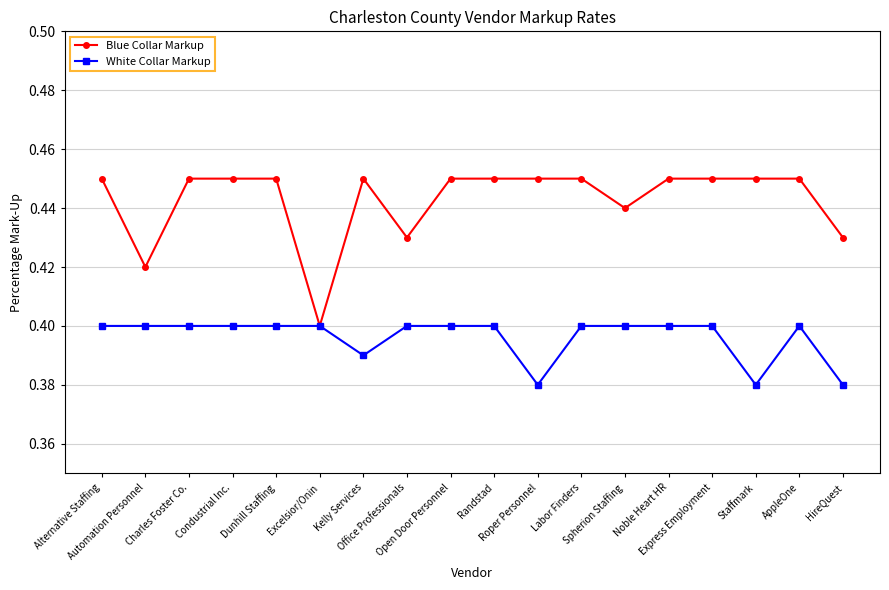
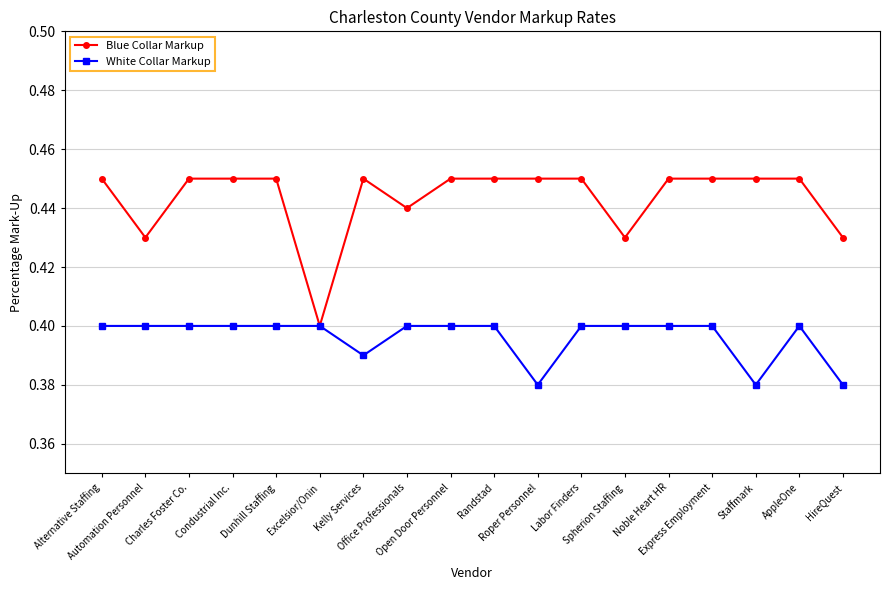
Blue Collar Markup, Automation Personnel: 0.42 -> 0.43
Blue Collar Markup, Office Professionals: 0.43 -> 0.44
Blue Collar Markup, Spherion Staffing: 0.44 -> 0.43
